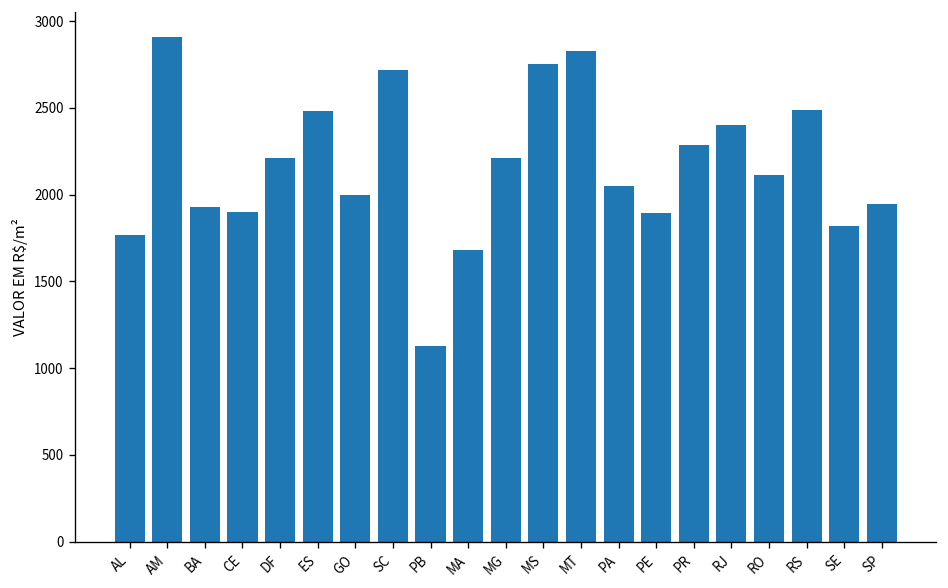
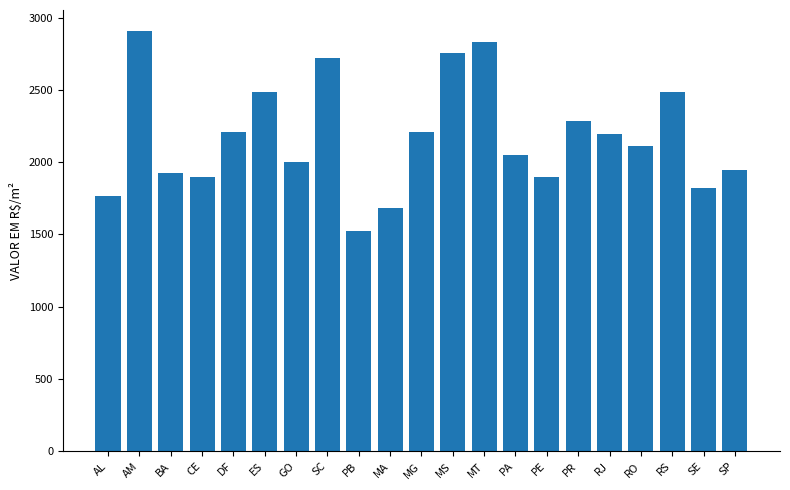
PB: 1130 -> 1530
RJ: 2400 -> 2200
